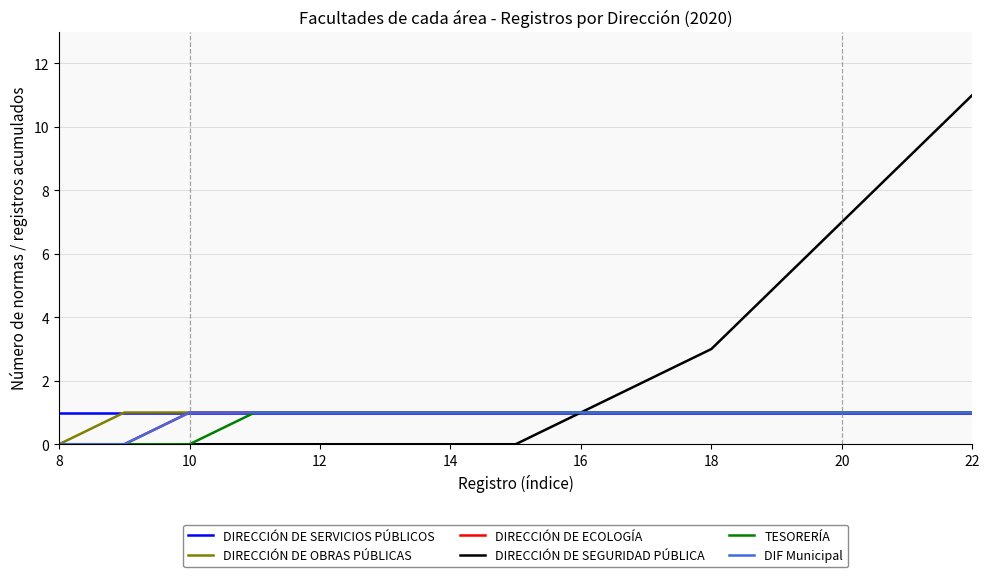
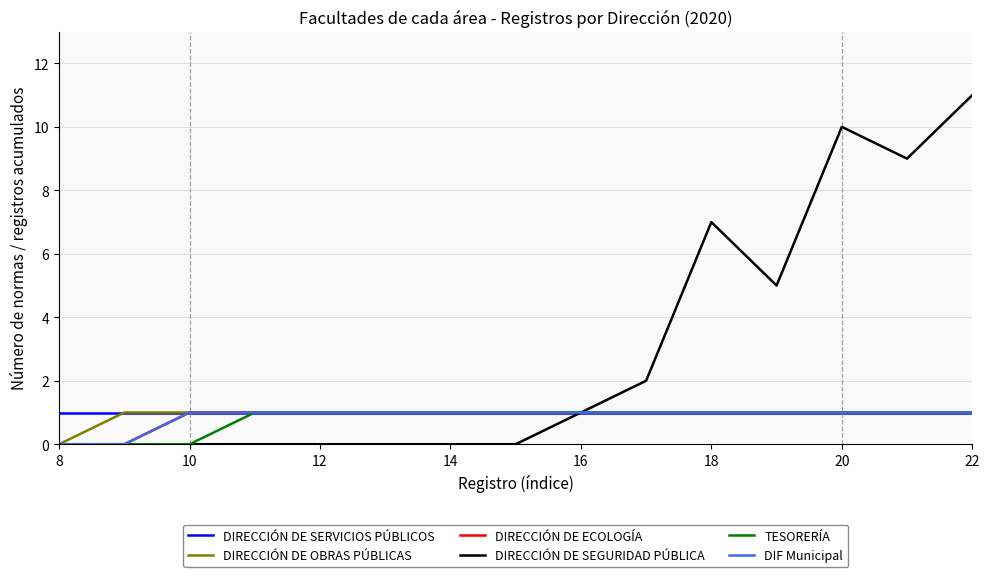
DIRECCIÓN DE SEGURIDAD PÚBLICA, 18: 3 -> 7
DIRECCIÓN DE SEGURIDAD PÚBLICA, 20: 7 -> 10
